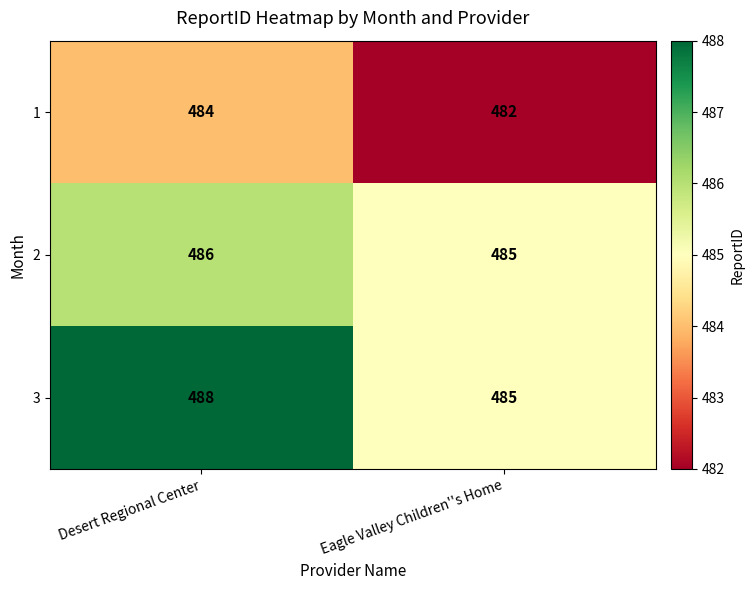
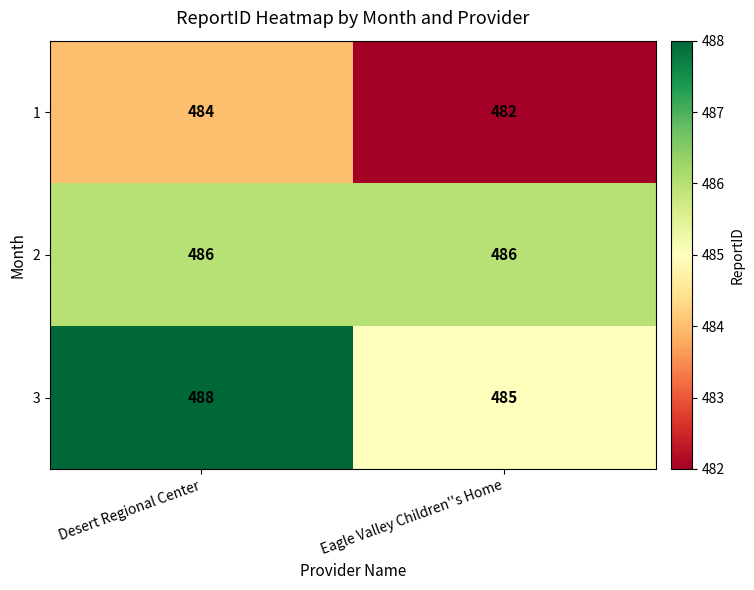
2, Eagle Valley Children''s Home: 485 -> 486
